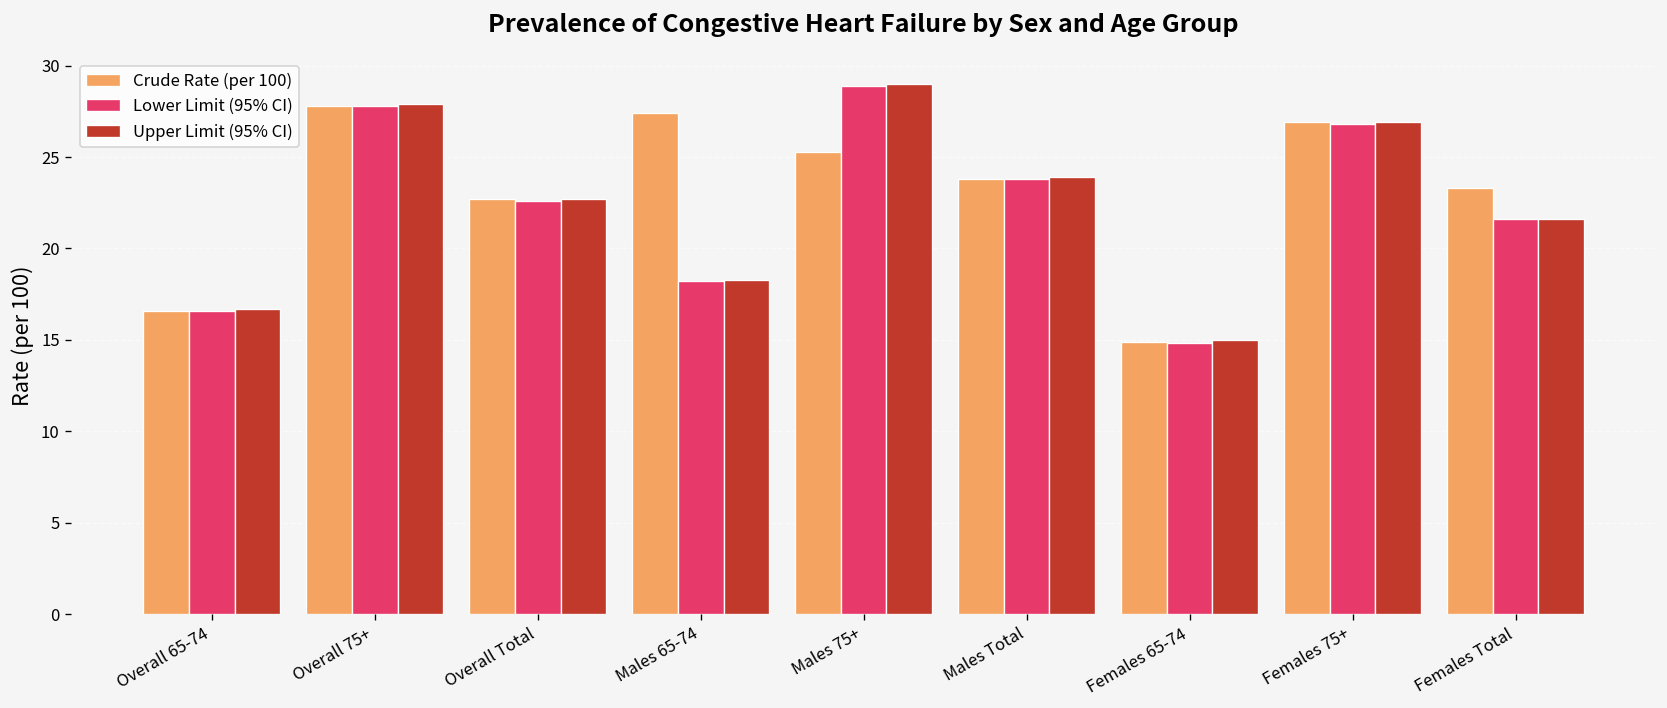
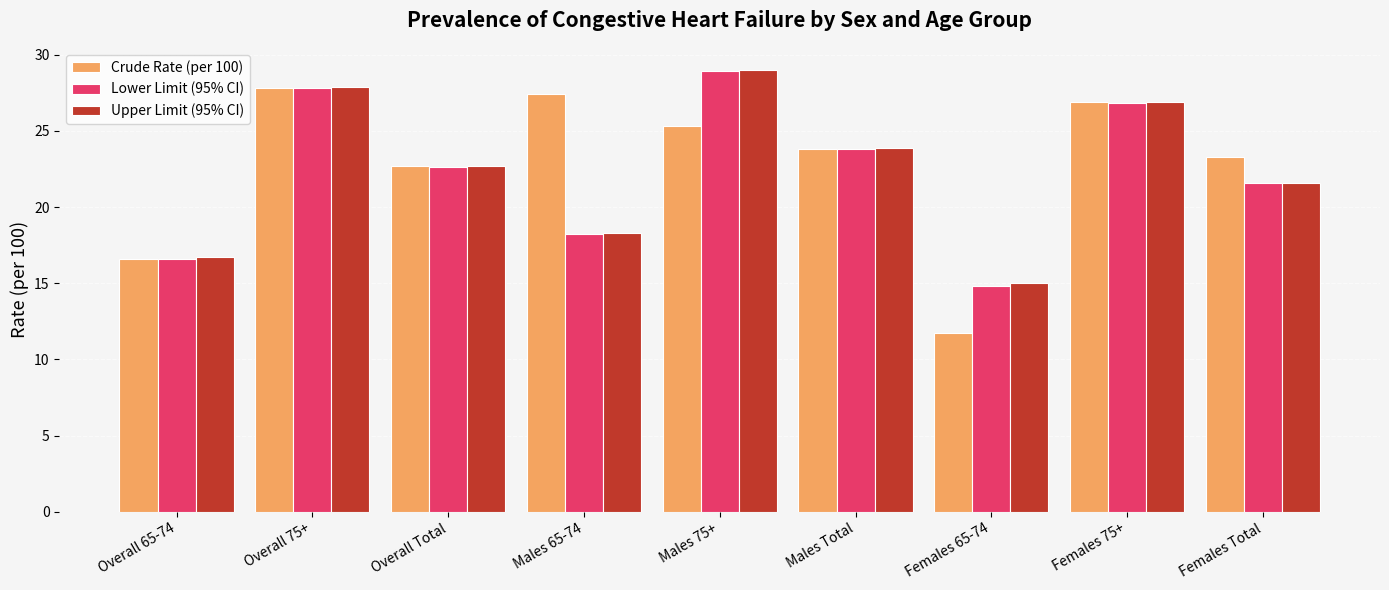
Crude Rate (per 100), Females 65-74: 14.9 -> 11.7
